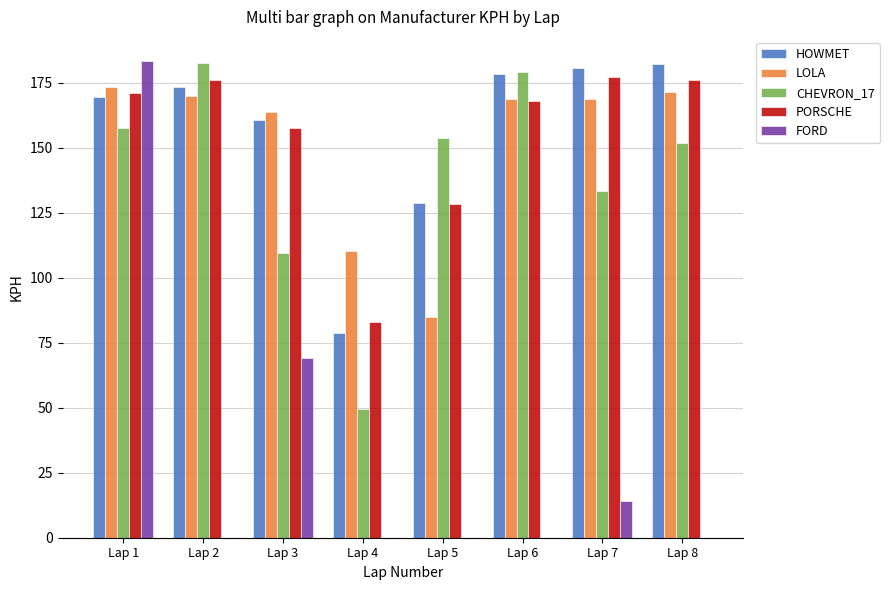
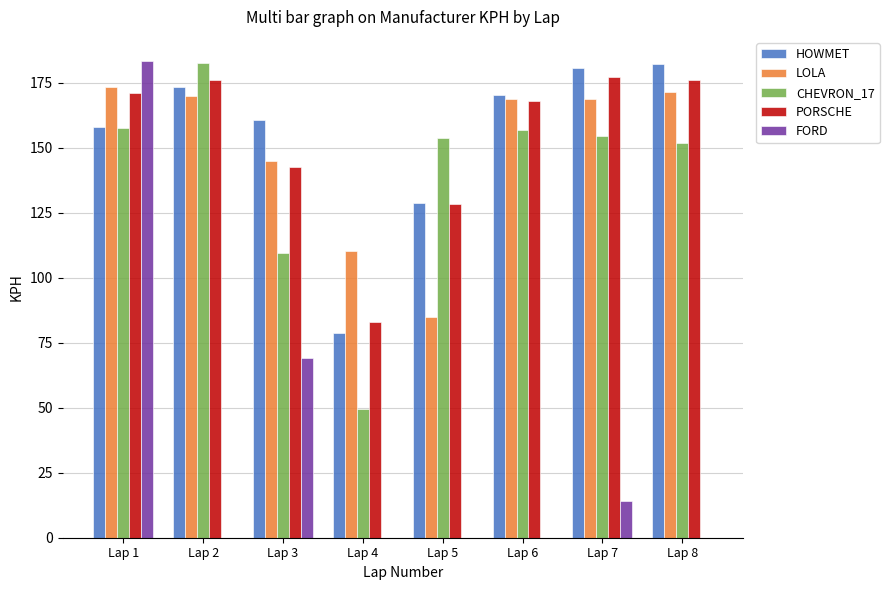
HOWMET, Lap 1: 169 -> 158
LOLA, Lap 3: 164 -> 145
PORSCHE, Lap 3: 158 -> 143
HOWMET, Lap 6: 178 -> 170
CHEVRON_17, Lap 6: 179 -> 157
CHEVRON_17, Lap 7: 133 -> 154
